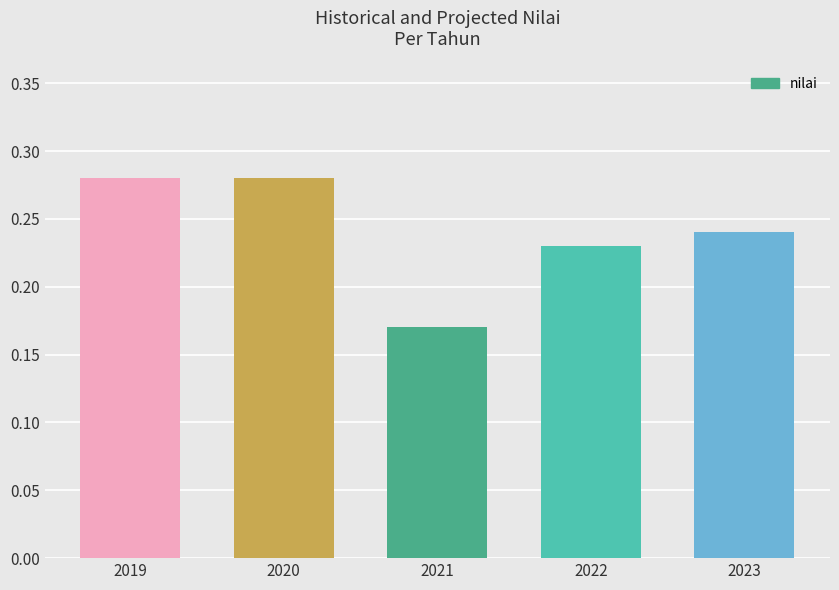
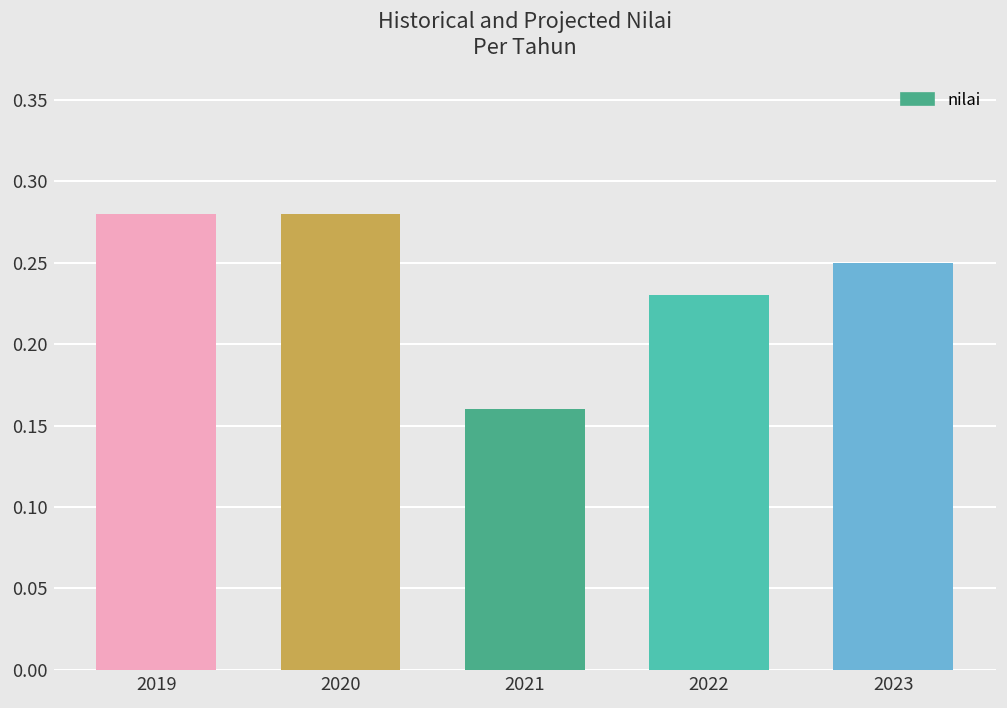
2021: 0.17 -> 0.16
2023: 0.24 -> 0.25
